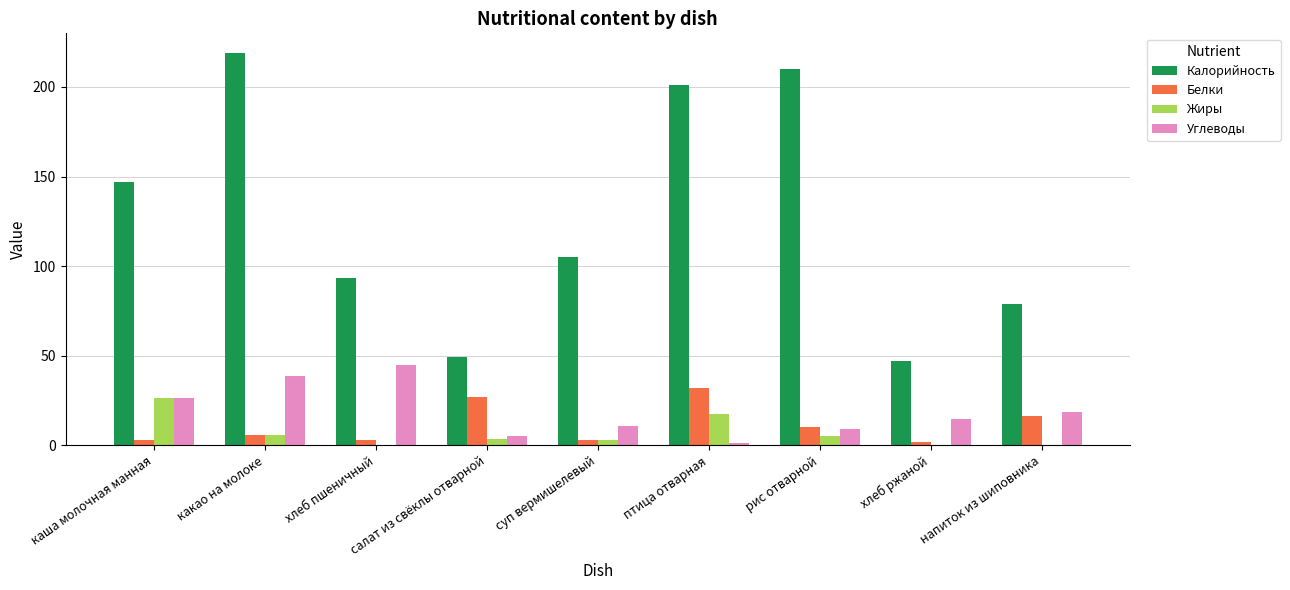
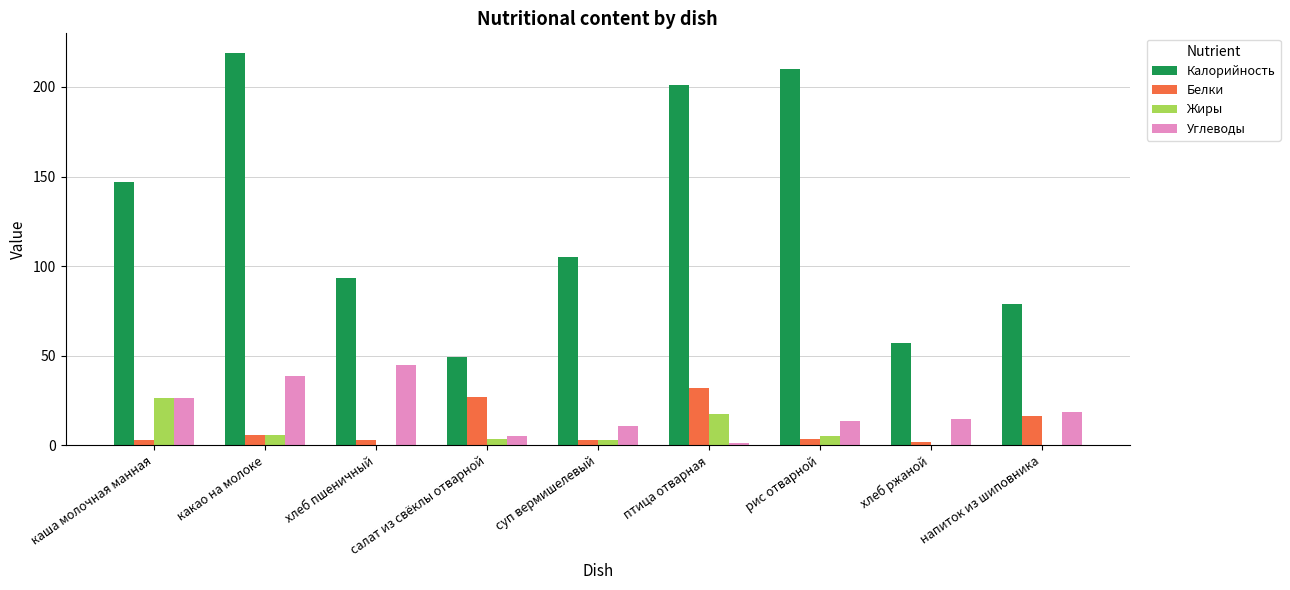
Белки, рис отварной: 10 -> 4
Углеводы, рис отварной: 9 -> 14
Калорийность, хлеб ржаной: 47 -> 57
